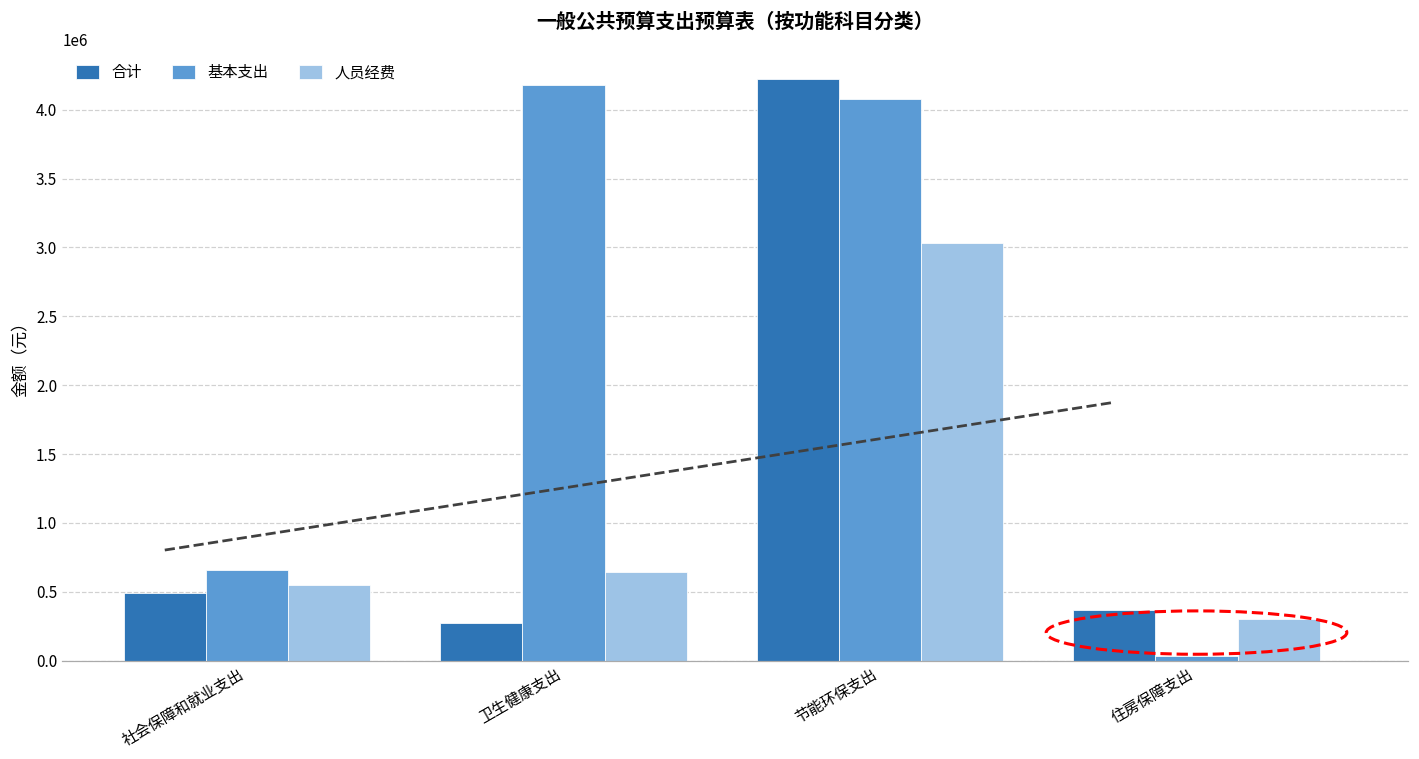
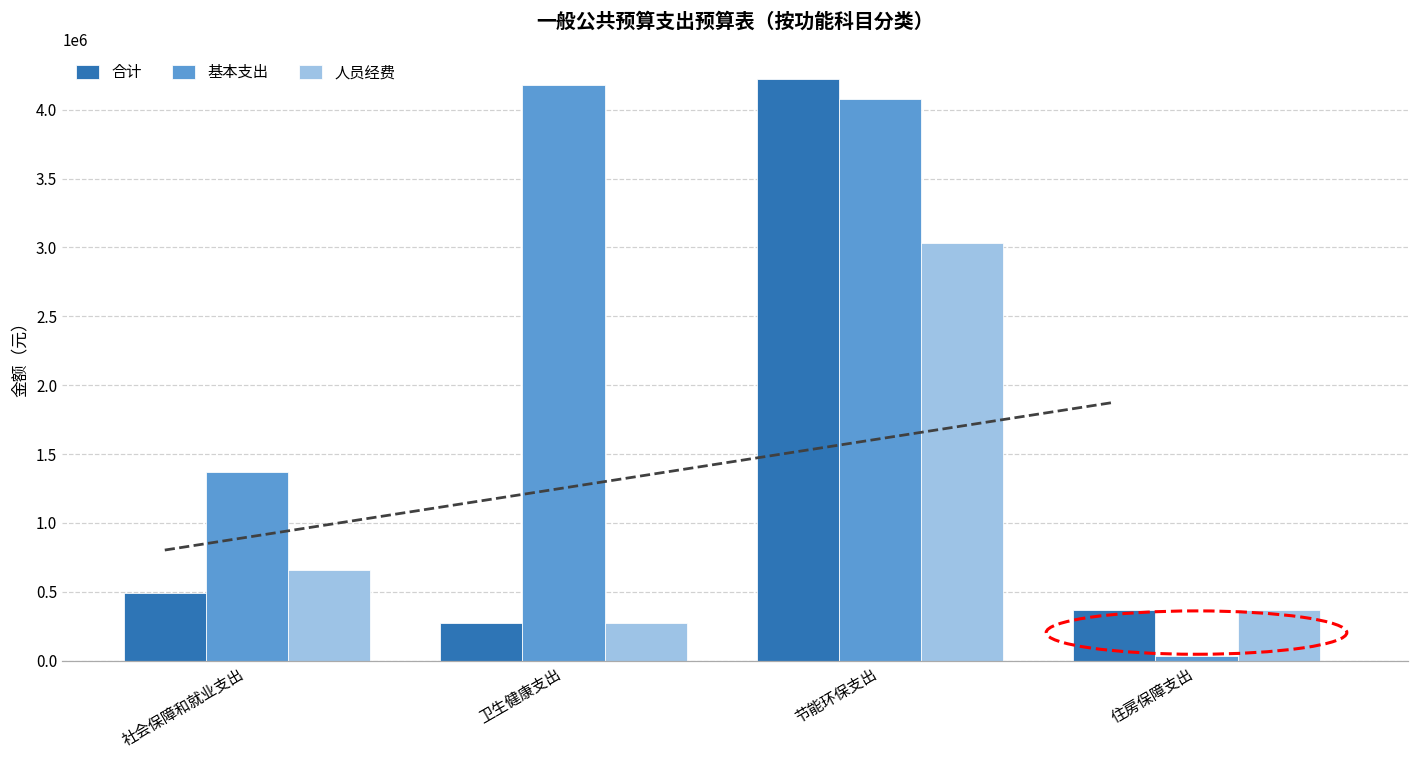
基本支出, 社会保障和就业支出: 660000 -> 1370000
人员经费, 社会保障和就业支出: 550000 -> 660000
人员经费, 卫生健康支出: 640000 -> 270000
人员经费, 住房保障支出: 300000 -> 370000
